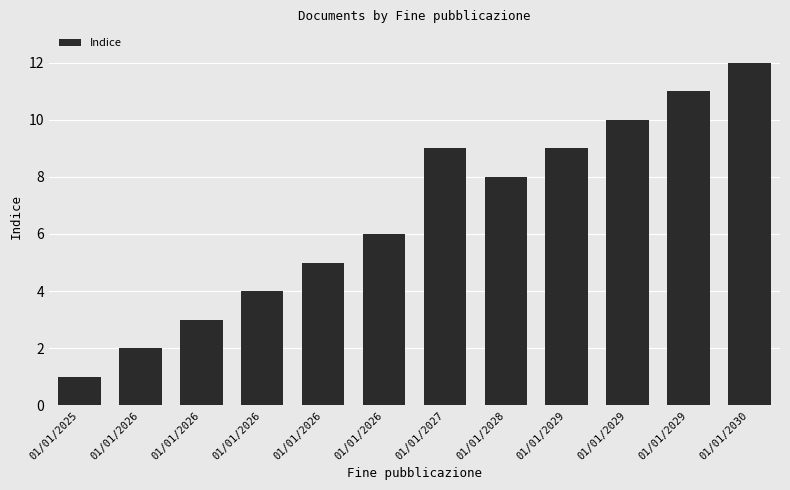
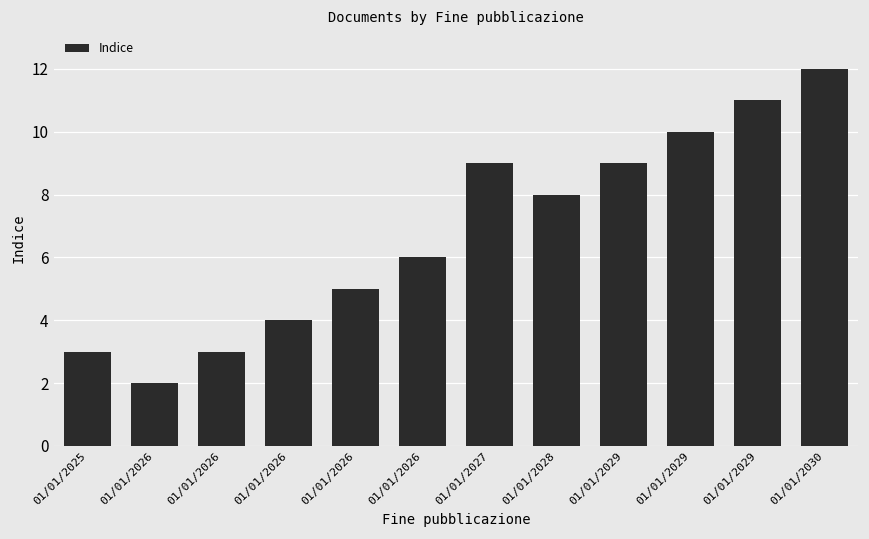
01/01/2025: 1 -> 3
